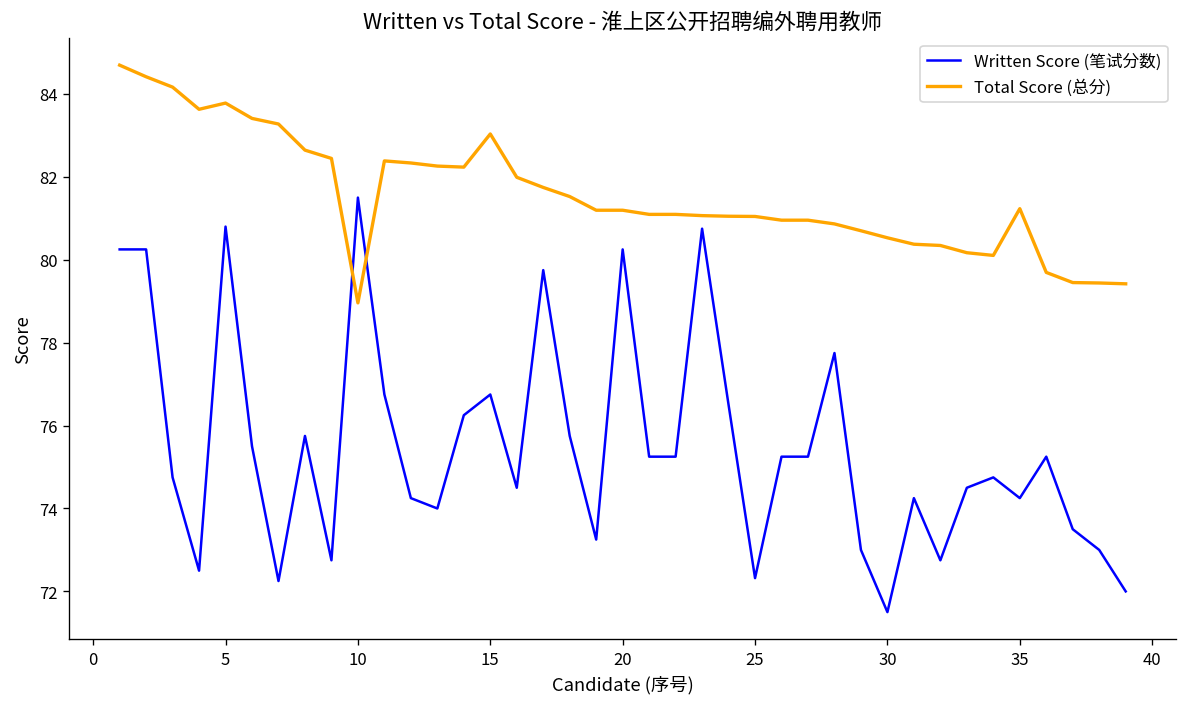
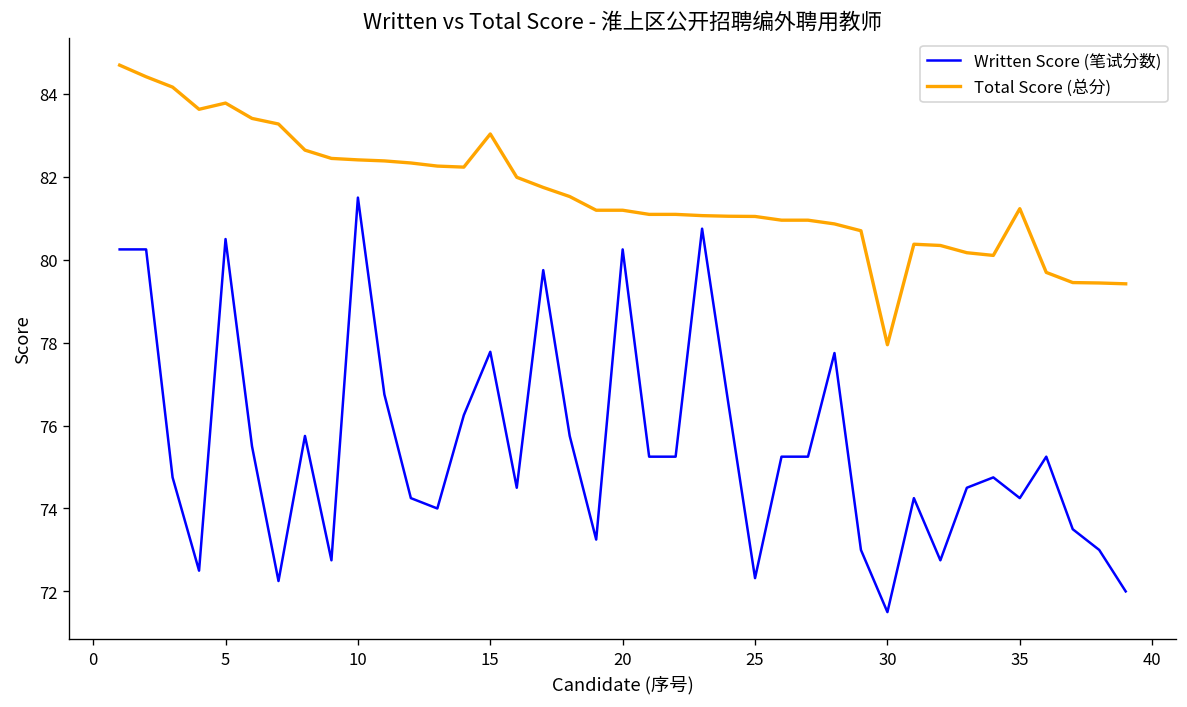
Written Score (笔试分数), 5: 80.8 -> 80.5
Total Score (总分), 10: 79.0 -> 82.4
Written Score (笔试分数), 15: 76.8 -> 77.8
Total Score (总分), 30: 80.5 -> 78.0
